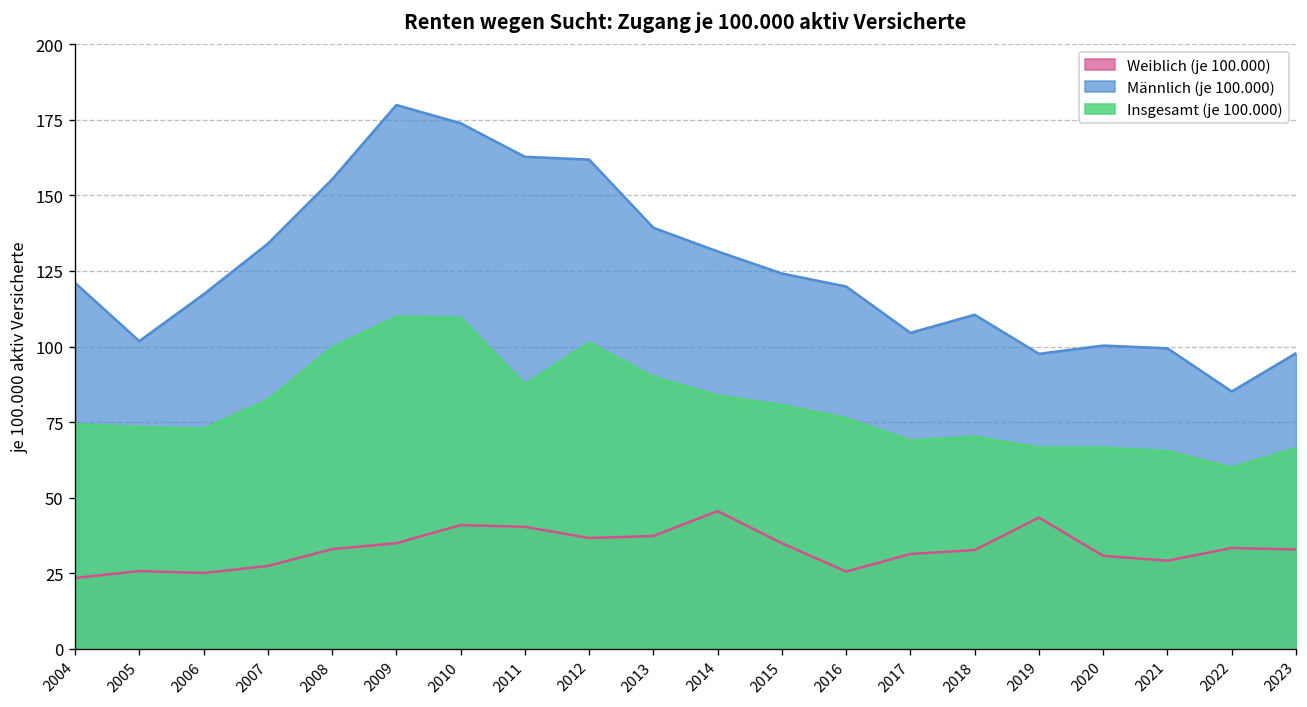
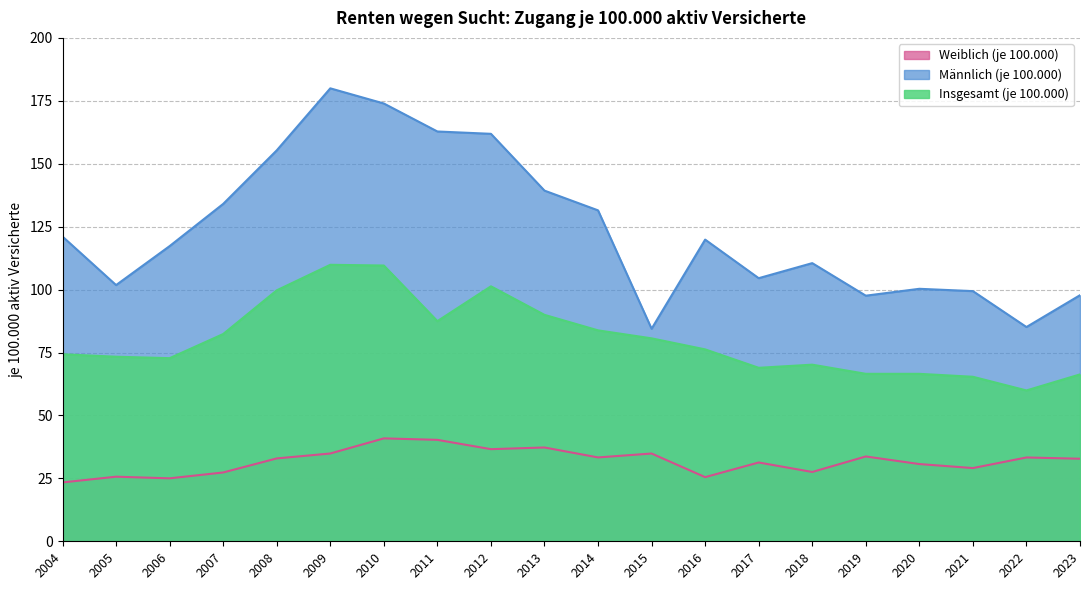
Weiblich (je 100.000), 2014: 46 -> 33
Männlich (je 100.000), 2015: 124 -> 84
Weiblich (je 100.000), 2018: 33 -> 28
Weiblich (je 100.000), 2019: 43 -> 34
